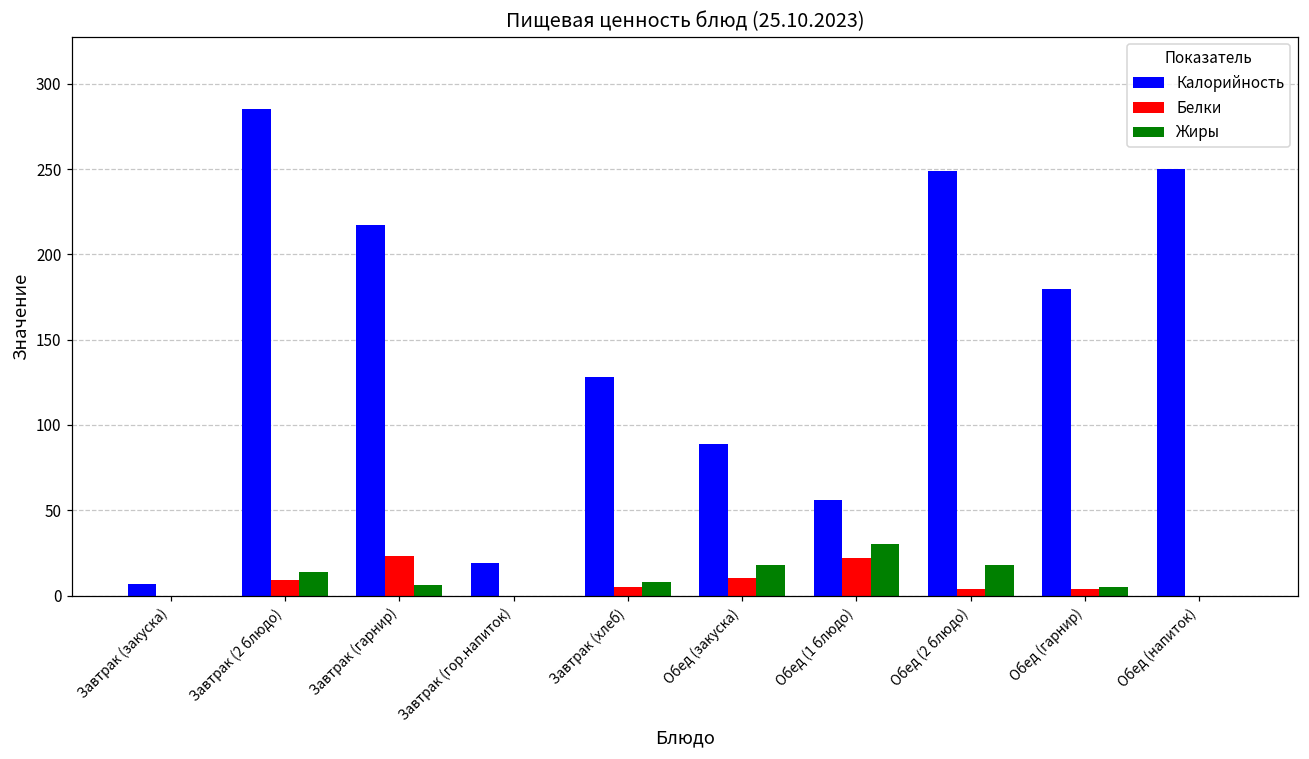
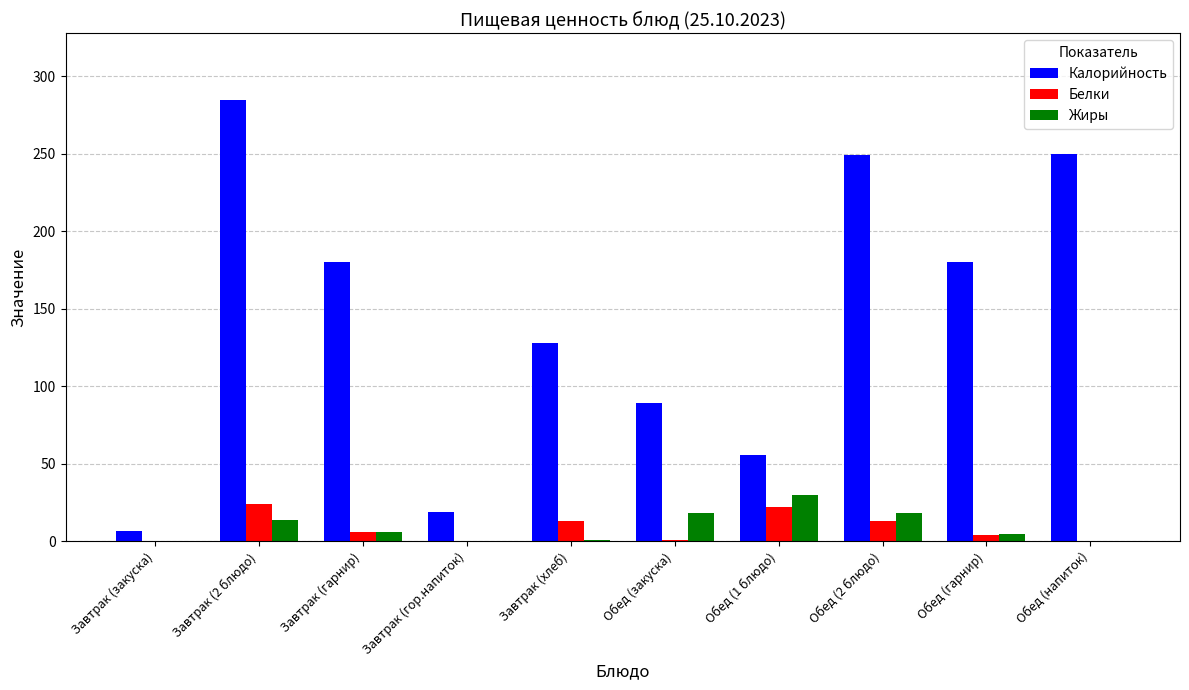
Белки, Завтрак (2 блюдо): 9 -> 24
Калорийность, Завтрак (гарнир): 217 -> 180
Белки, Завтрак (гарнир): 23 -> 6
Белки, Завтрак (хлеб): 5 -> 13
Жиры, Завтрак (хлеб): 8 -> 1
Белки, Обед (закуска): 10 -> 1
Белки, Обед (2 блюдо): 4 -> 13
